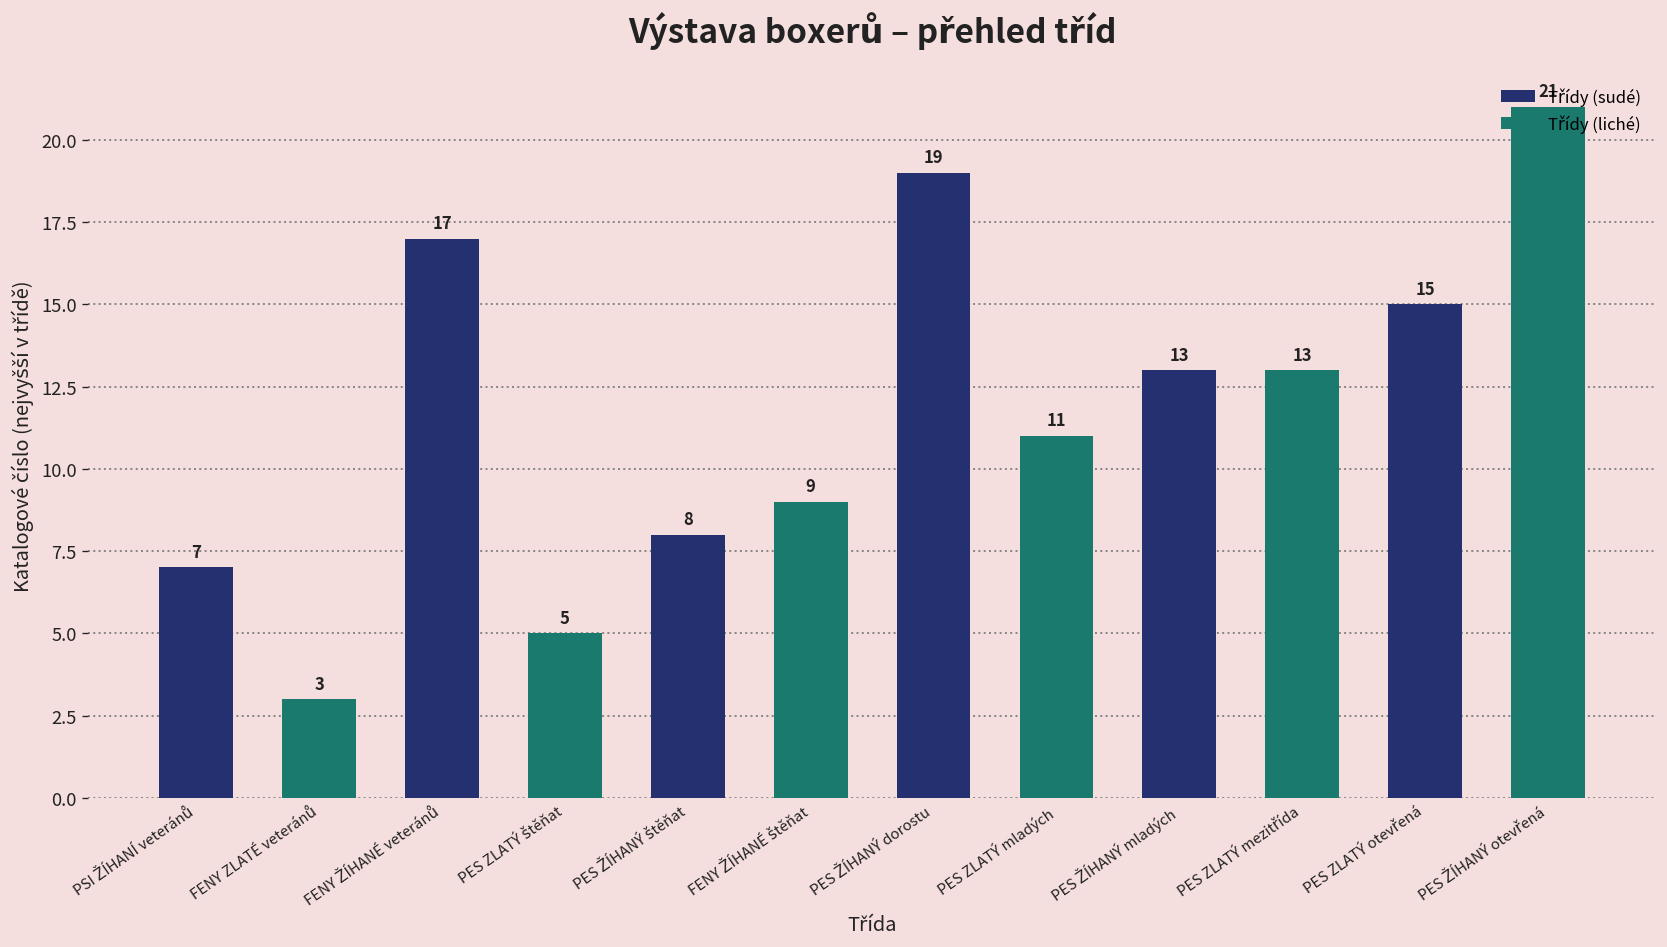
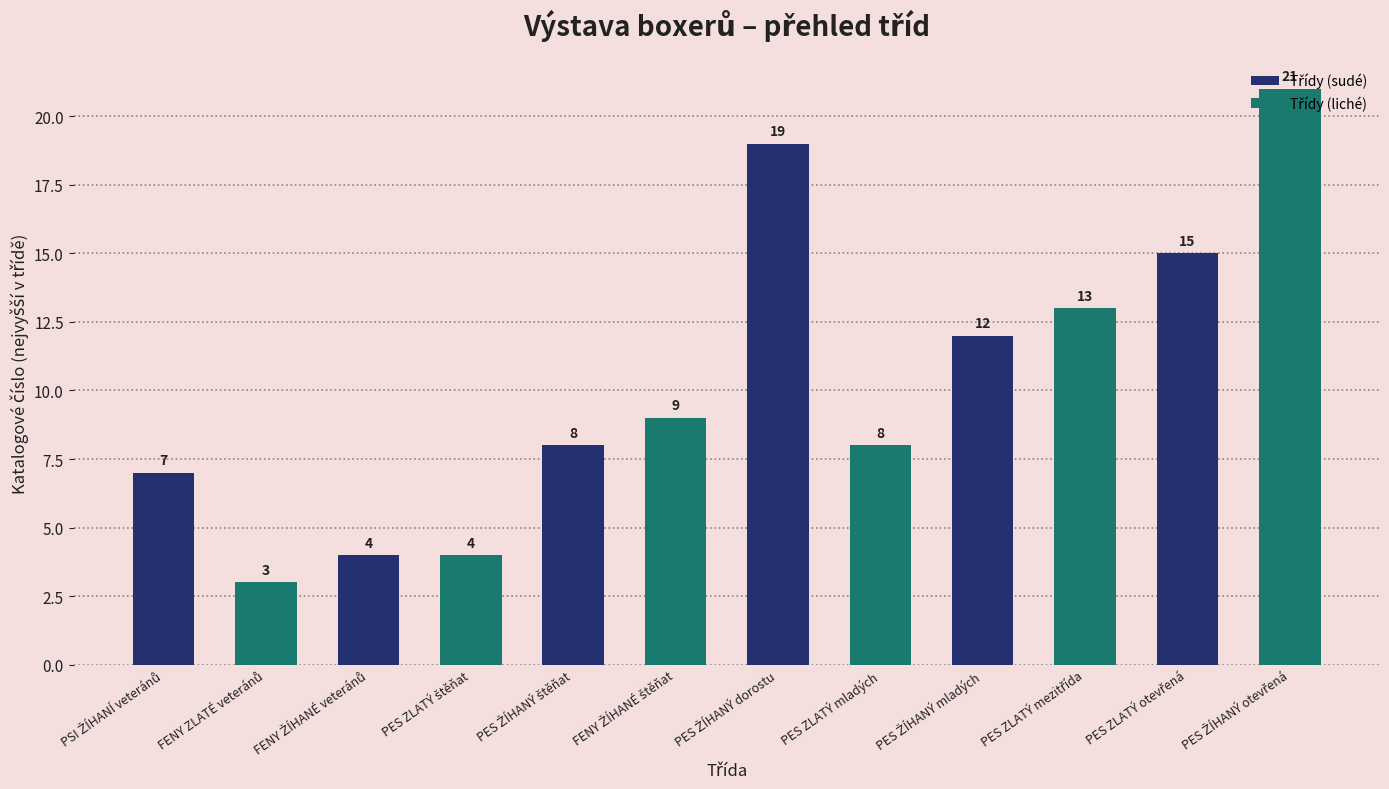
FENY ŽÍHANÉ veteránů: 17 -> 4
PES ZLATÝ štěňat: 5 -> 4
PES ZLATÝ mladých: 11 -> 8
PES ŽÍHANÝ mladých: 13 -> 12
